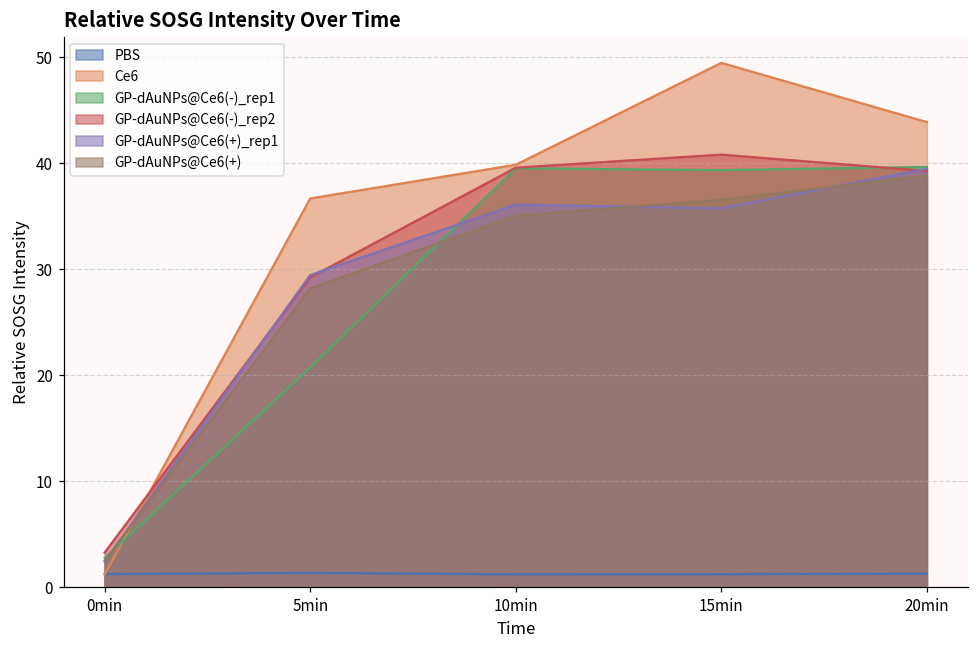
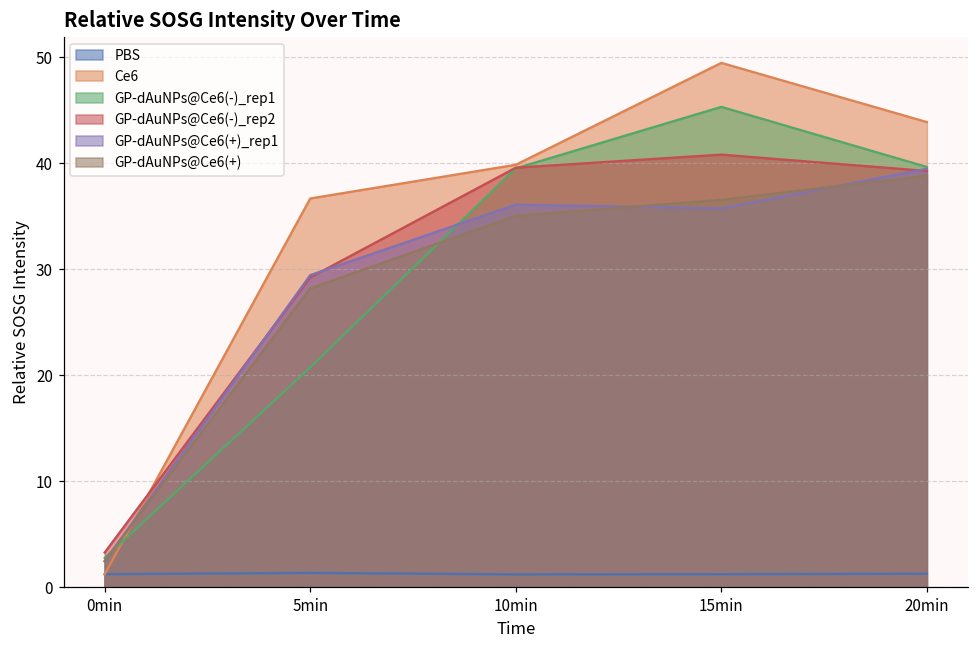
GP-dAuNPs@Ce6(-)_rep1, 15min: 39 -> 45
